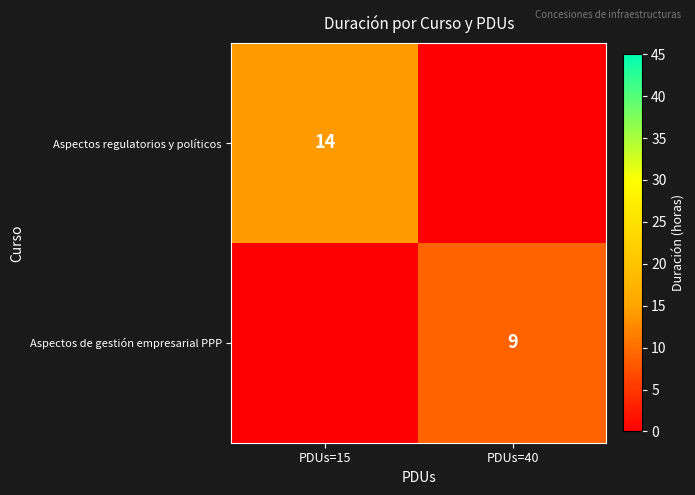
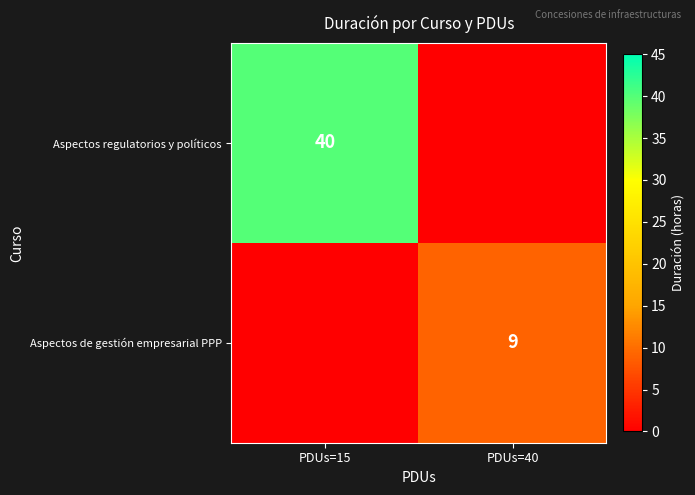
Aspectos regulatorios y políticos, PDUs=15: 14 -> 40
